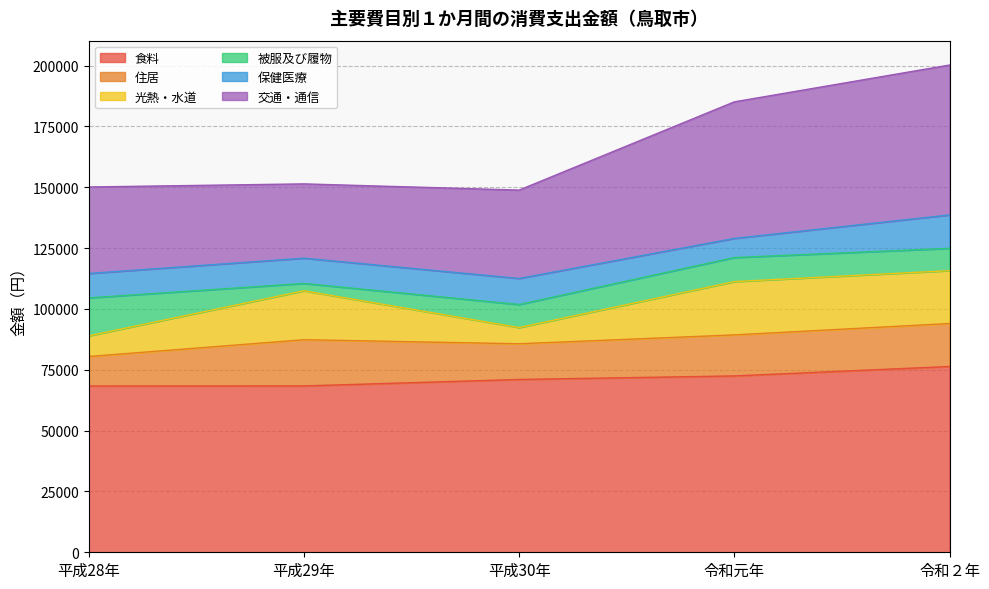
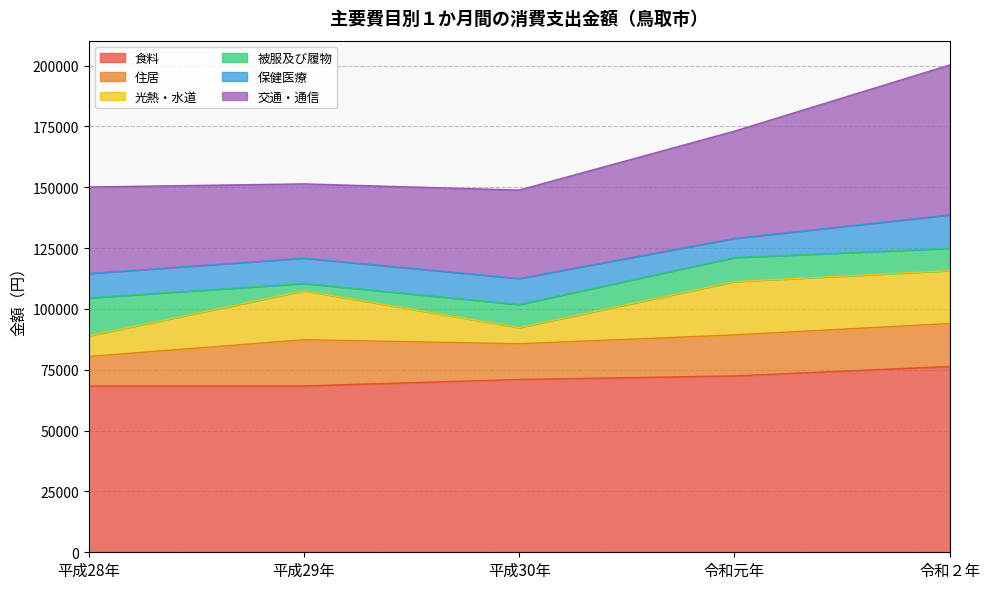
交通・通信, 令和元年: 56000 -> 44000
